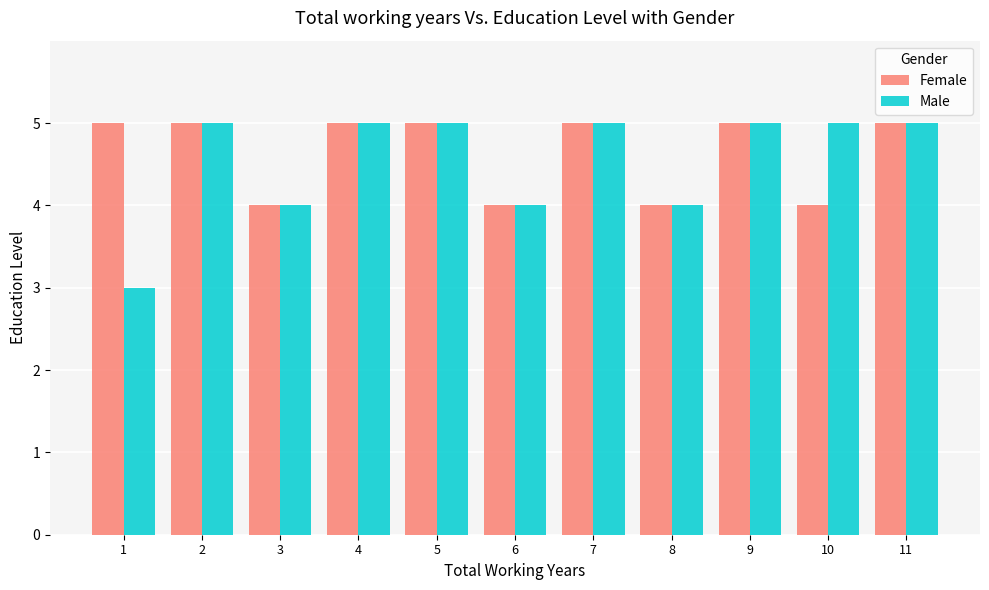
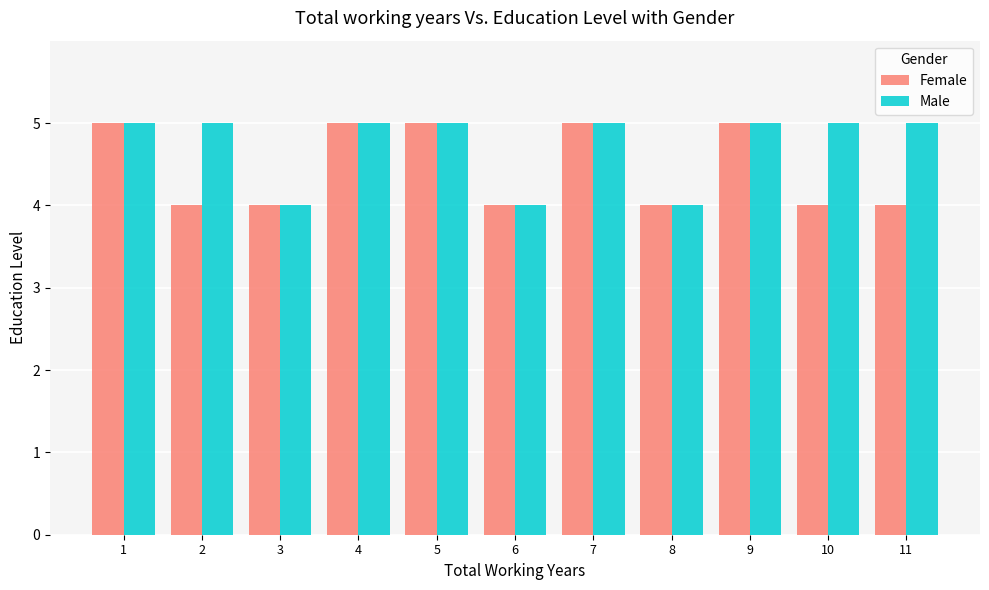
Male, 1: 3 -> 5
Female, 2: 5 -> 4
Female, 11: 5 -> 4
